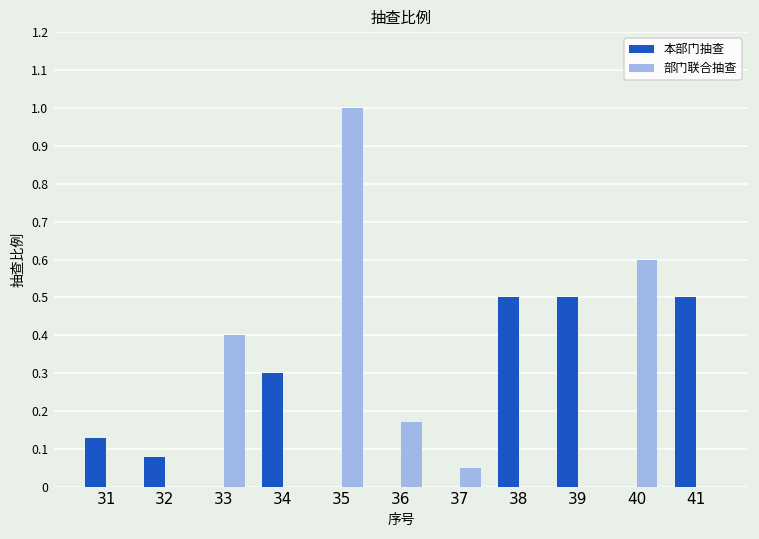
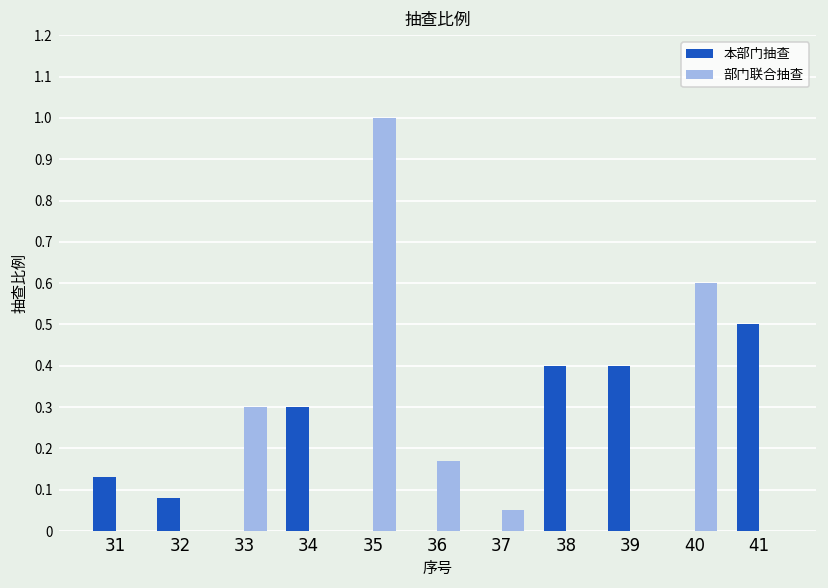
部门联合抽查, 33: 0.4 -> 0.3
本部门抽查, 38: 0.5 -> 0.4
本部门抽查, 39: 0.5 -> 0.4
